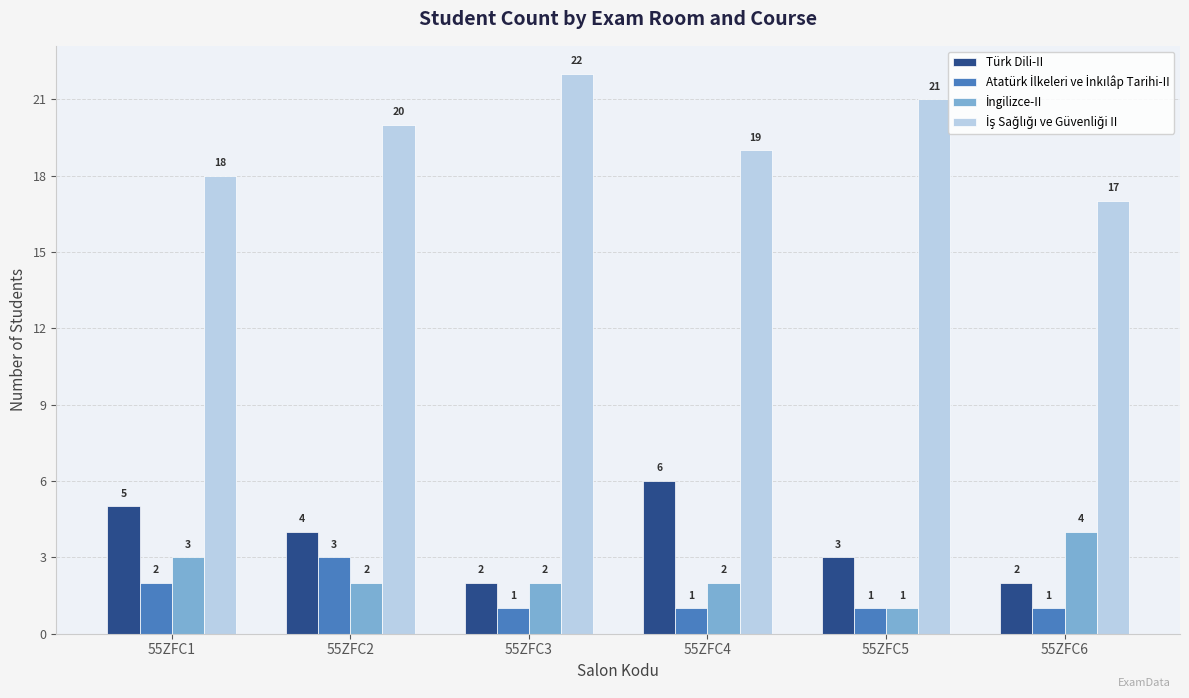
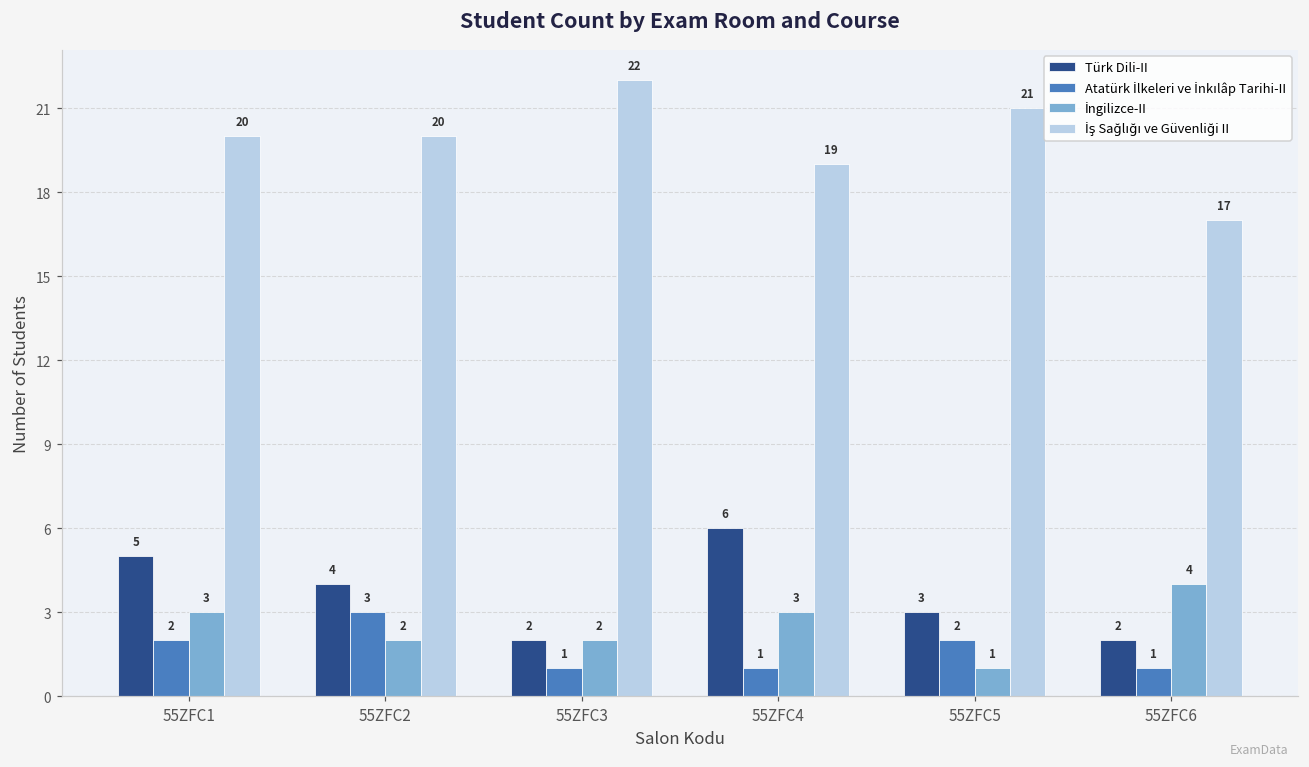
İş Sağlığı ve Güvenliği II, 55ZFC1: 18 -> 20
İngilizce-II, 55ZFC4: 2 -> 3
Atatürk İlkeleri ve İnkılâp Tarihi-II, 55ZFC5: 1 -> 2
